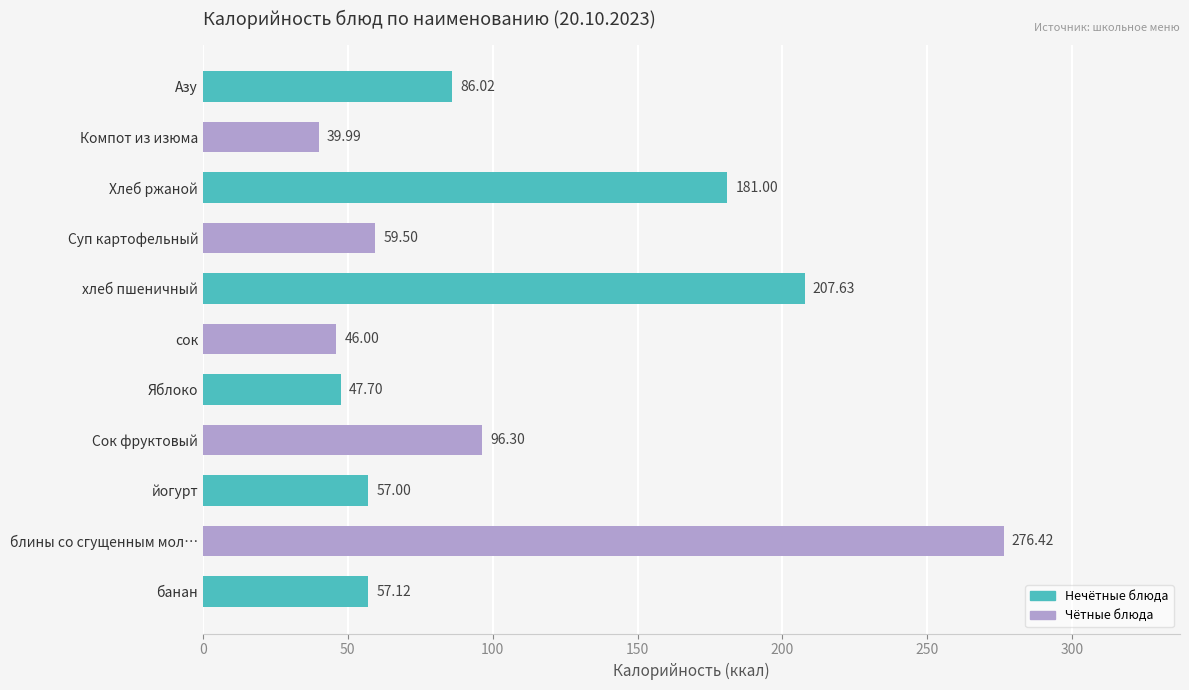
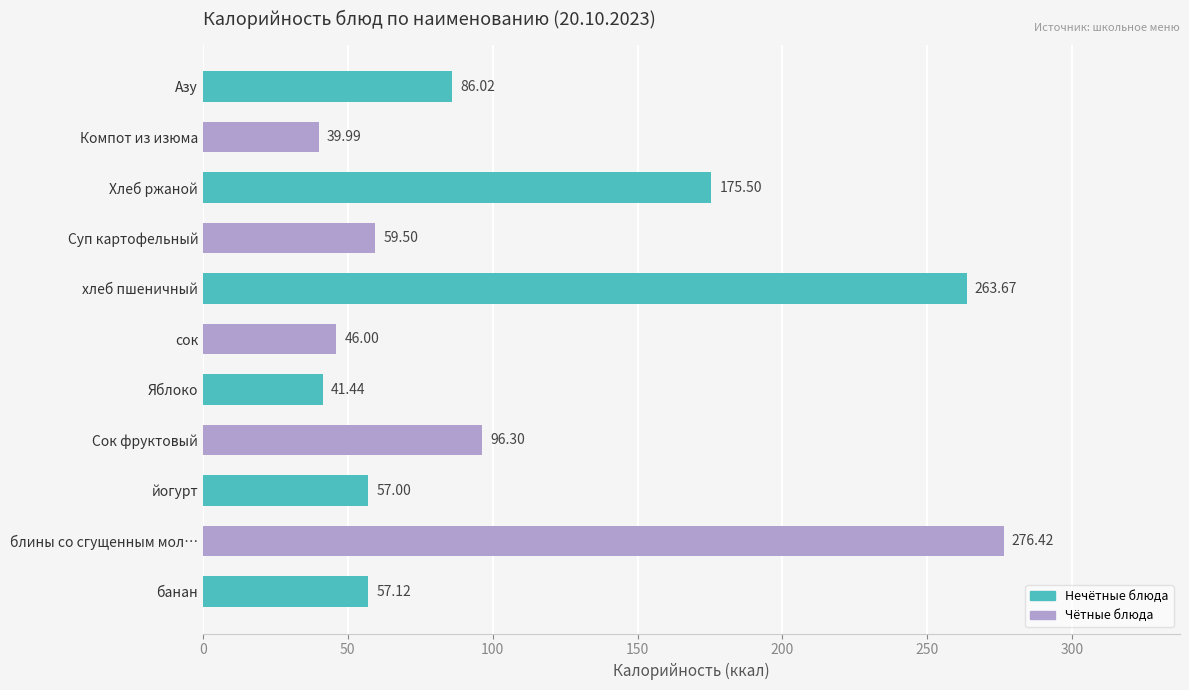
Хлеб ржаной: 181.00 -> 175.50
хлеб пшеничный: 207.63 -> 263.67
Яблоко: 47.70 -> 41.44
